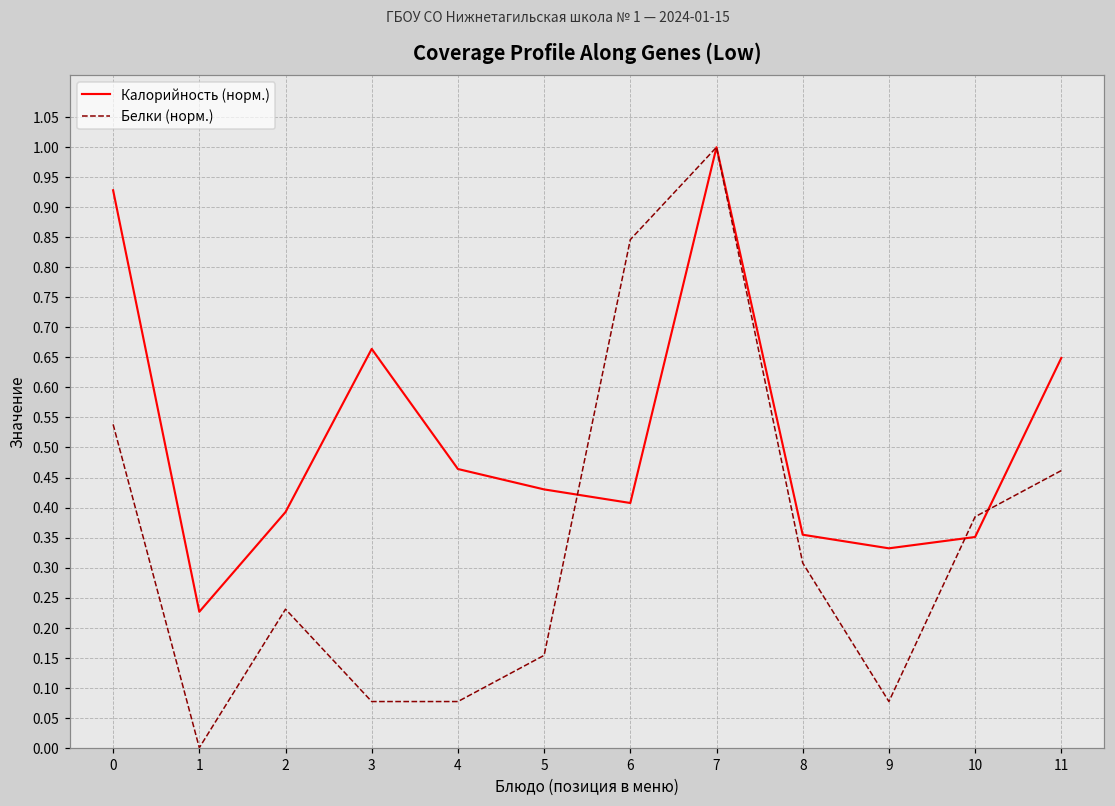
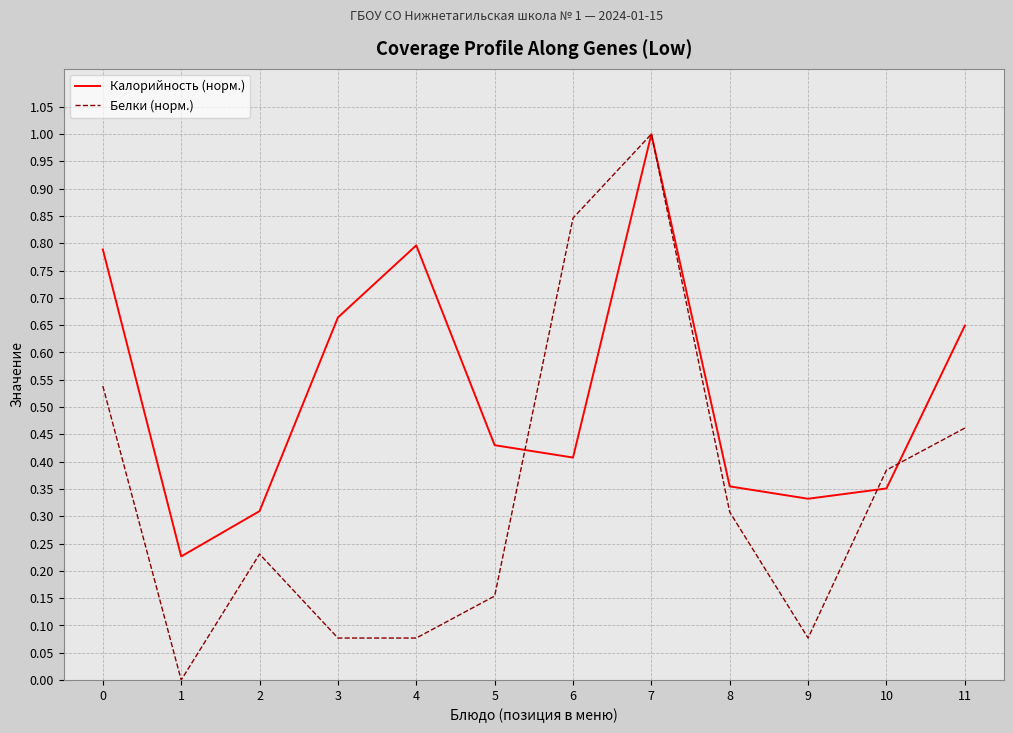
Калорийность (норм.), 0: 0.93 -> 0.79
Калорийность (норм.), 2: 0.39 -> 0.31
Калорийность (норм.), 4: 0.46 -> 0.80
